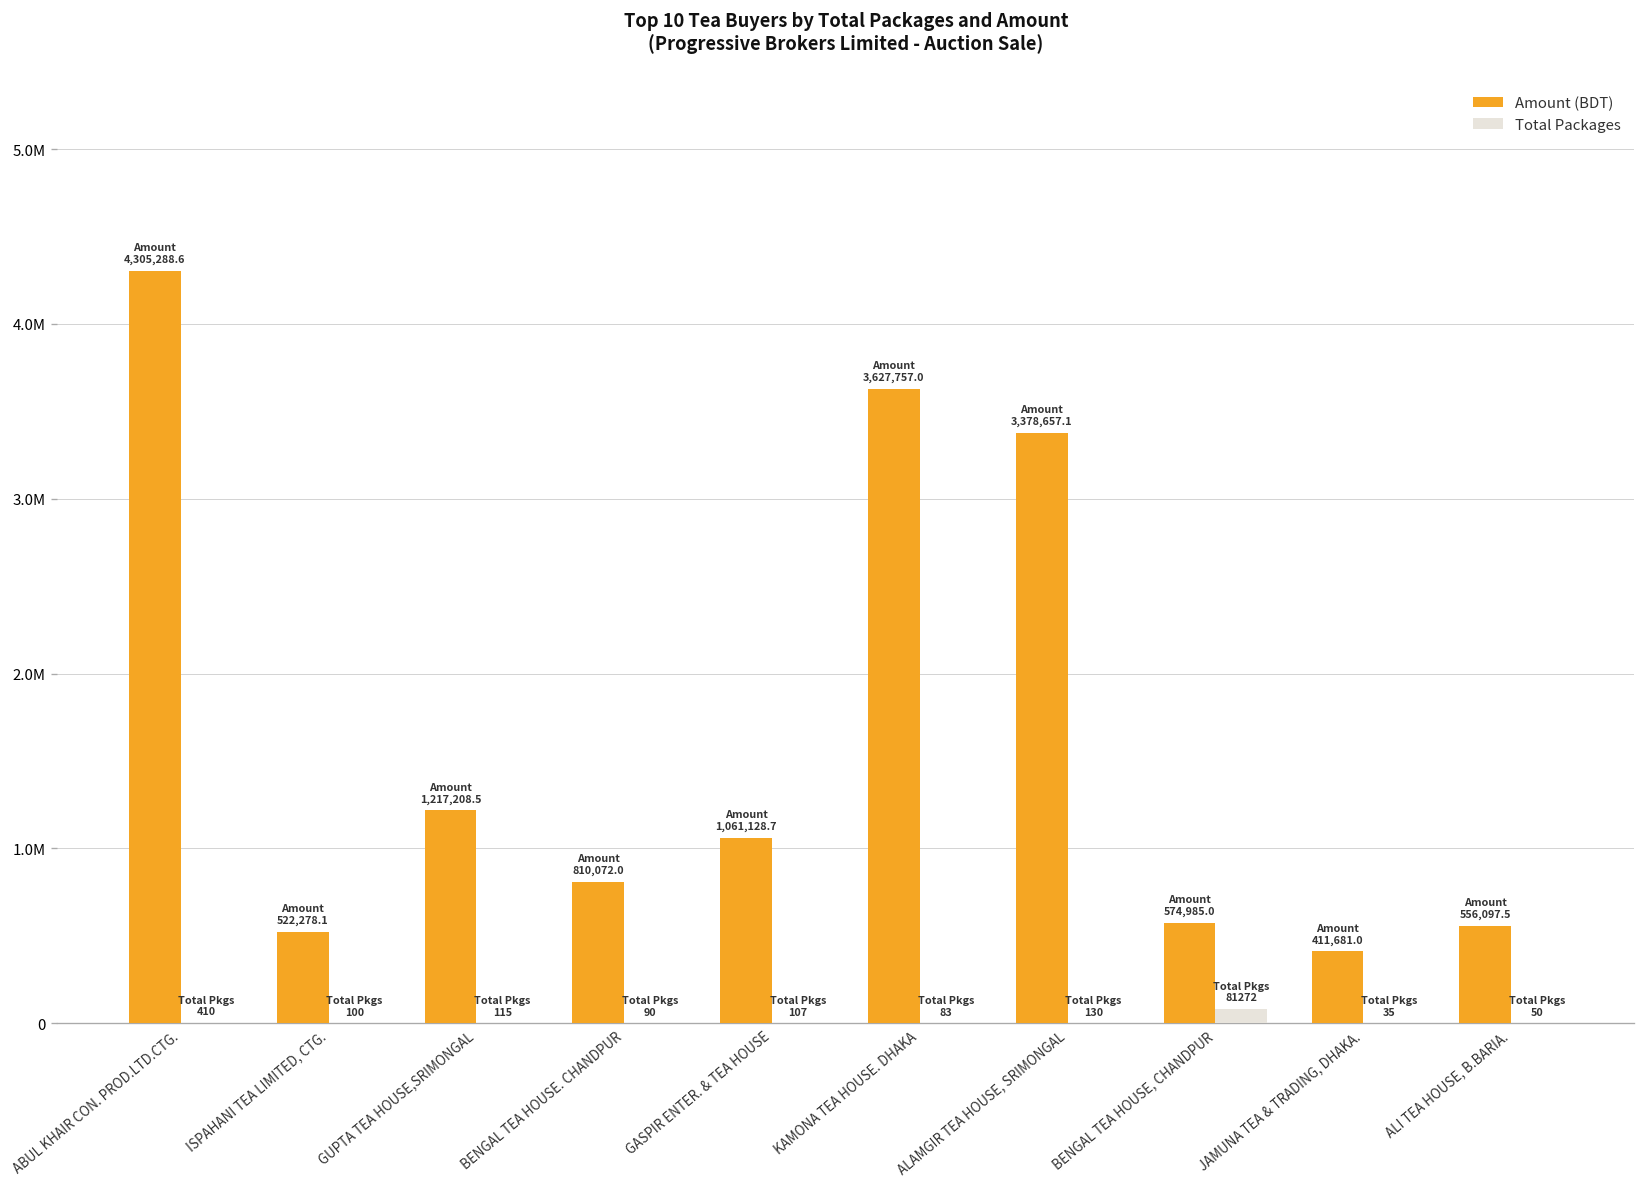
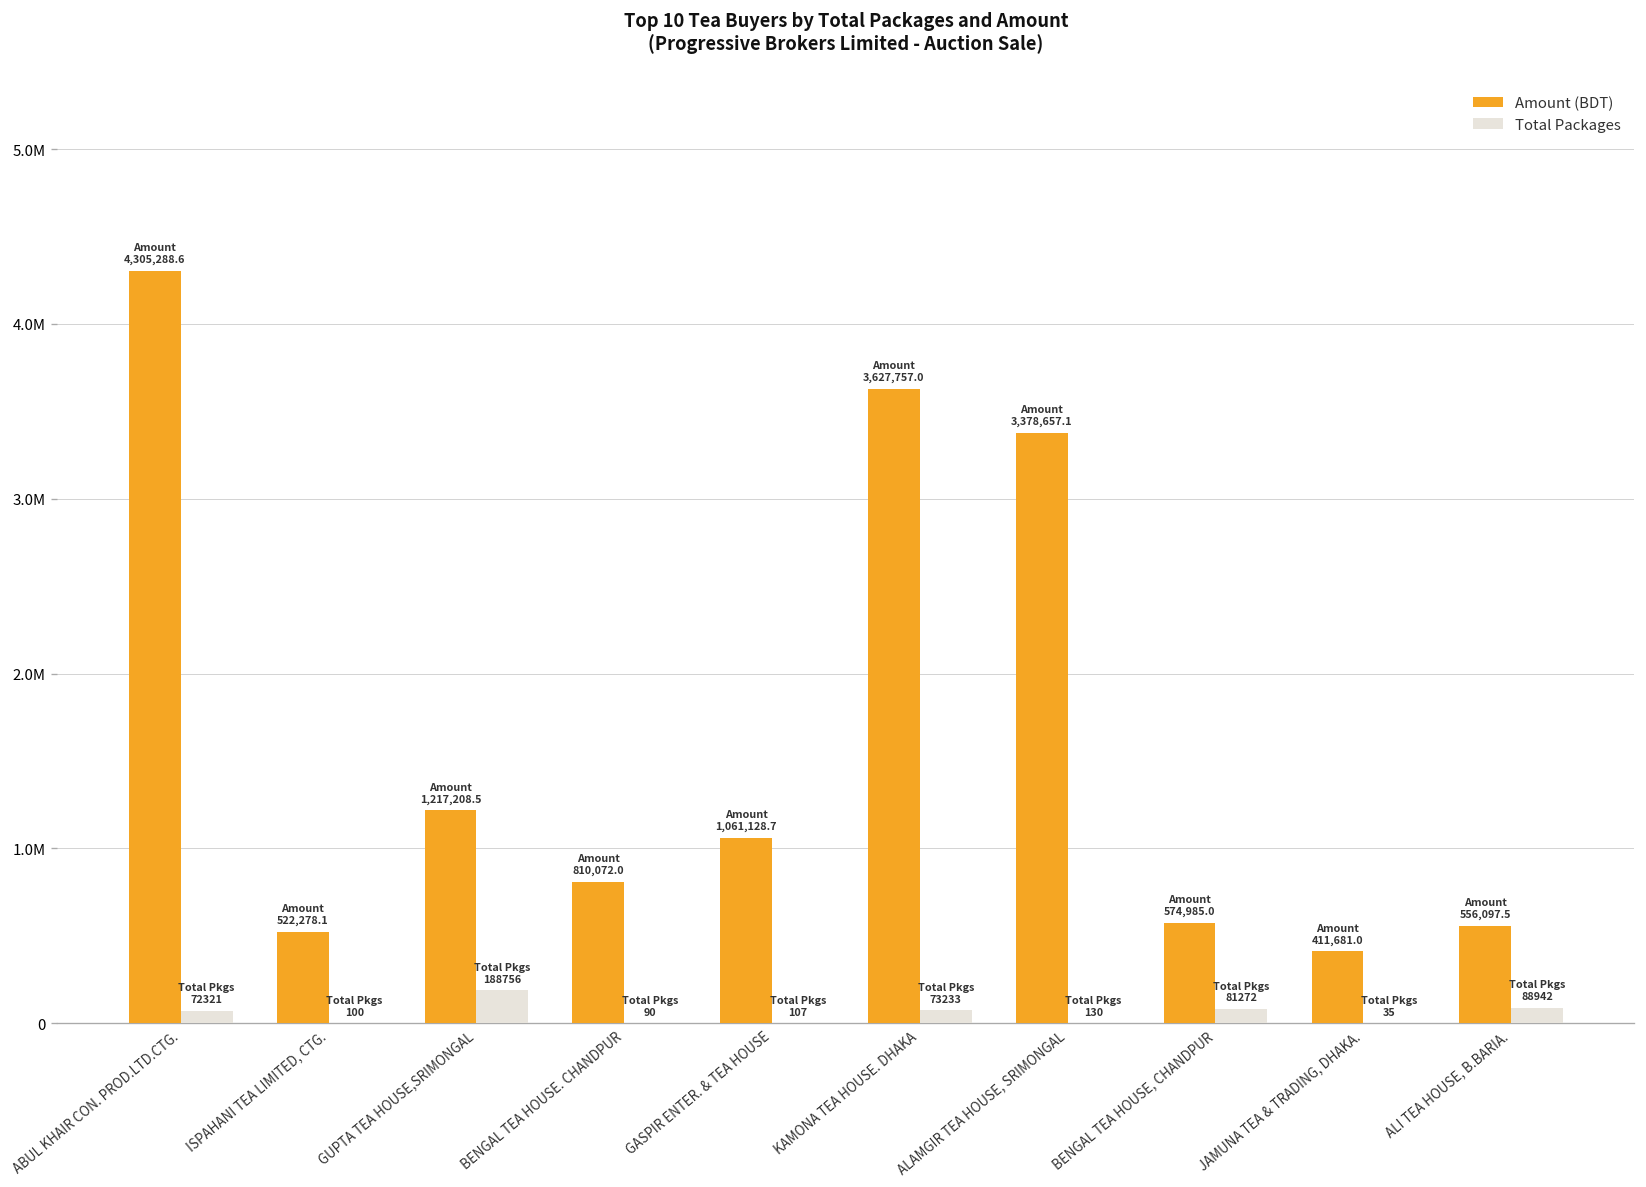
Total Packages, ABUL KHAIR CON. PROD.LTD.CTG.: 410 -> 72321
Total Packages, GUPTA TEA HOUSE,SRIMONGAL: 115 -> 188756
Total Packages, KAMONA TEA HOUSE. DHAKA: 83 -> 73233
Total Packages, ALI TEA HOUSE, B.BARIA.: 50 -> 88942
